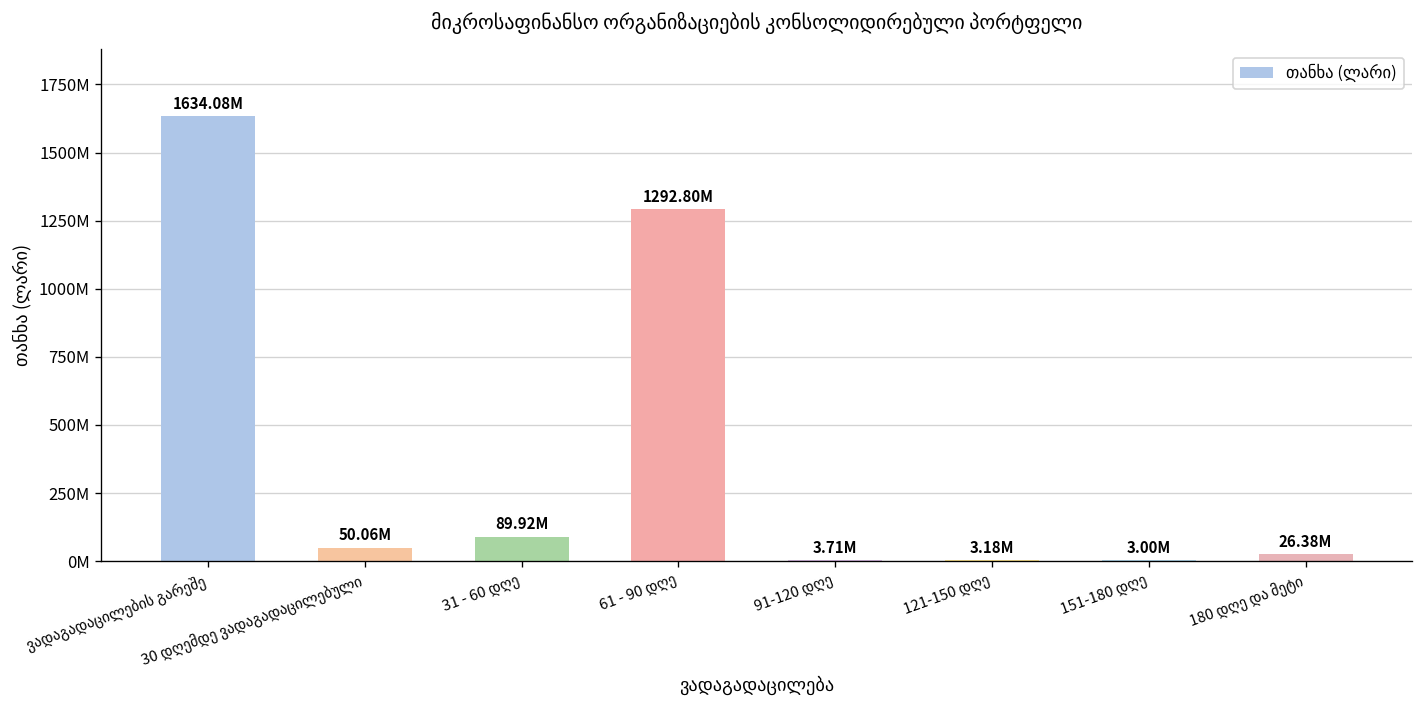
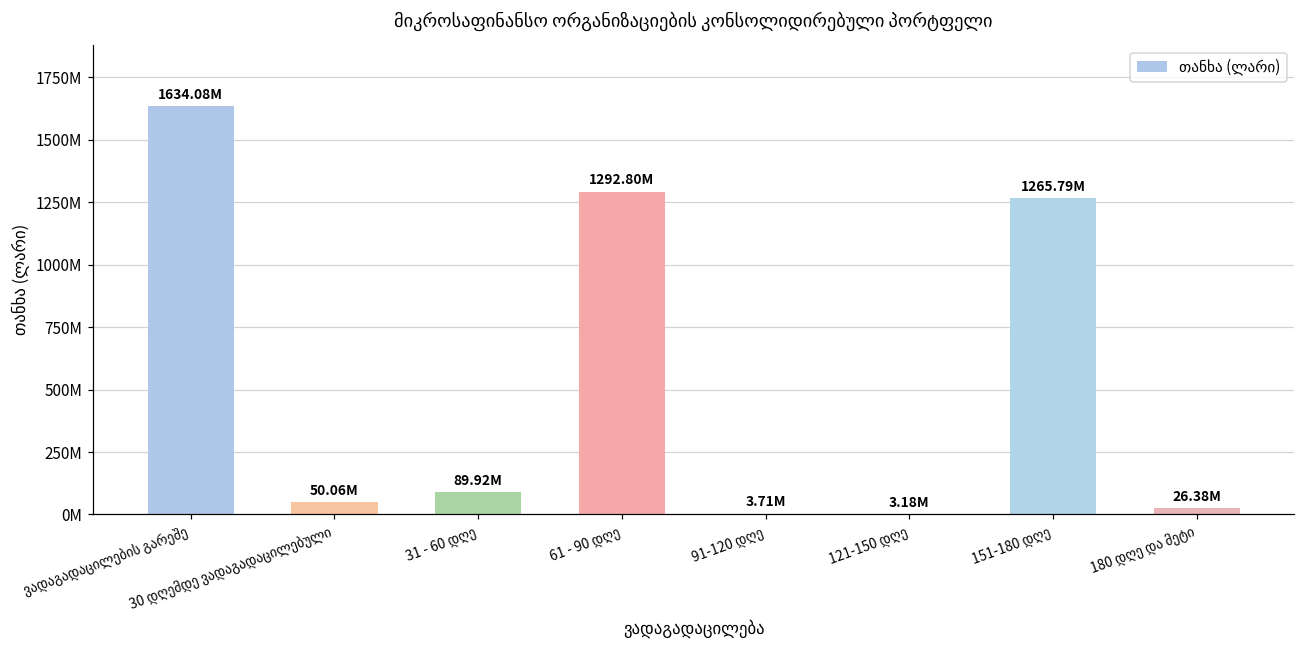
151-180 დღე: 3.00M -> 1265.79M
